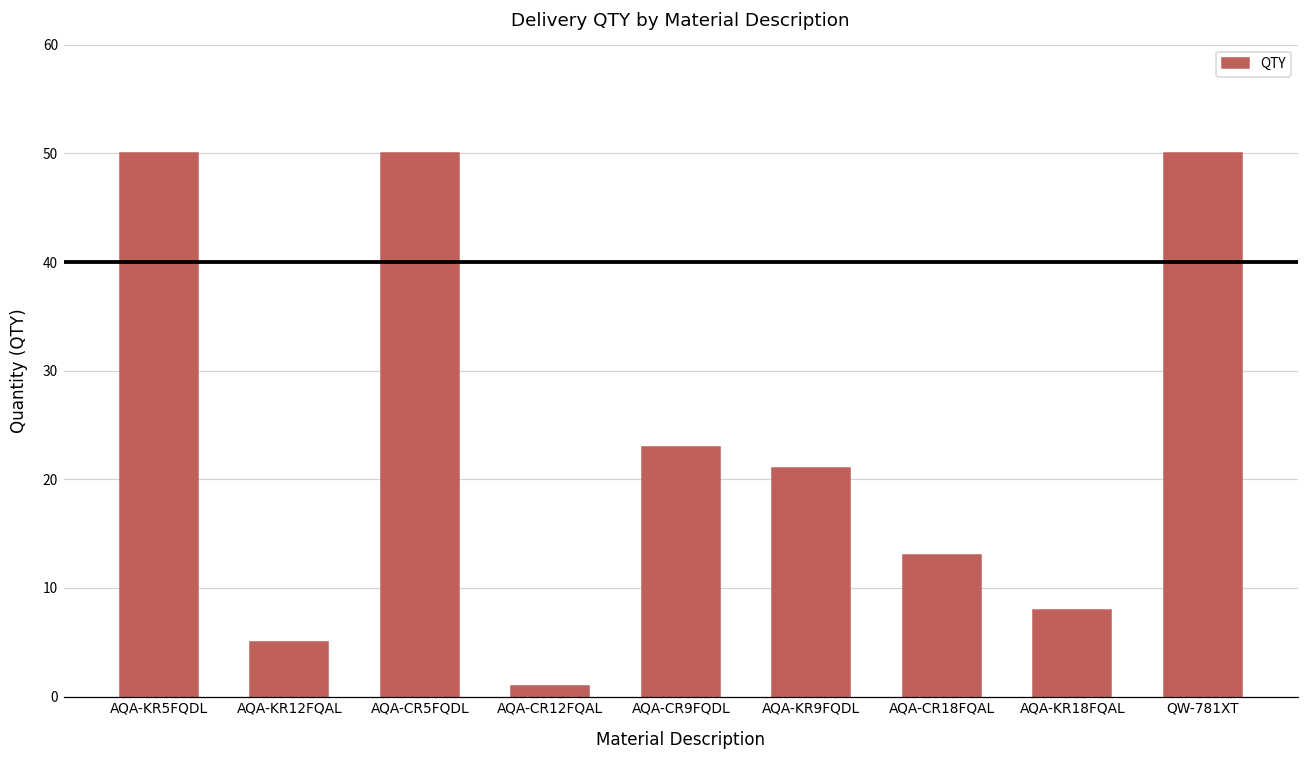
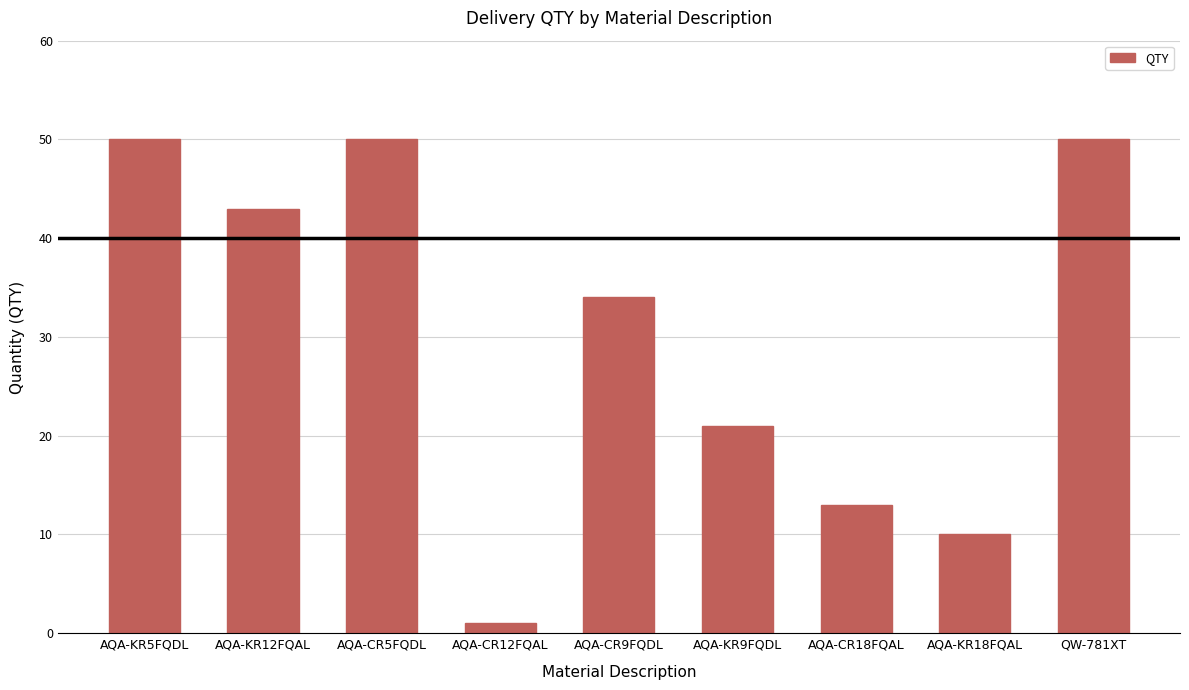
AQA-KR12FQAL: 5 -> 43
AQA-CR9FQDL: 23 -> 34
AQA-KR18FQAL: 8 -> 10
